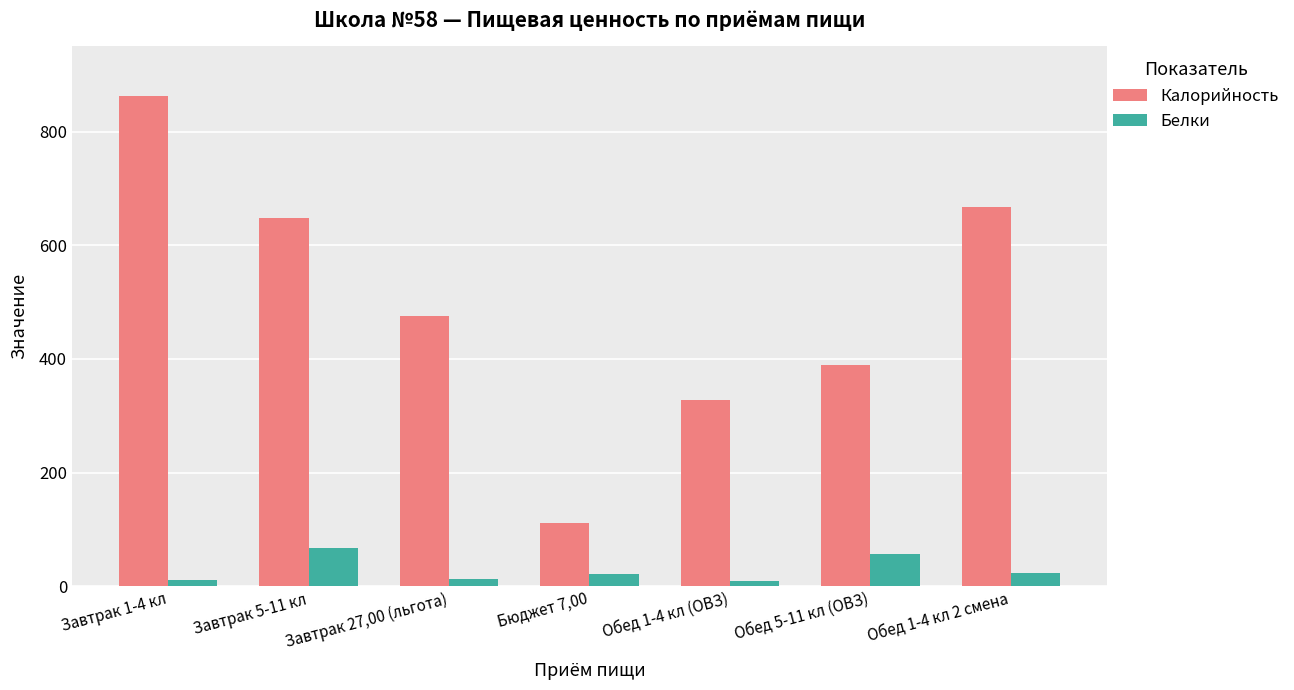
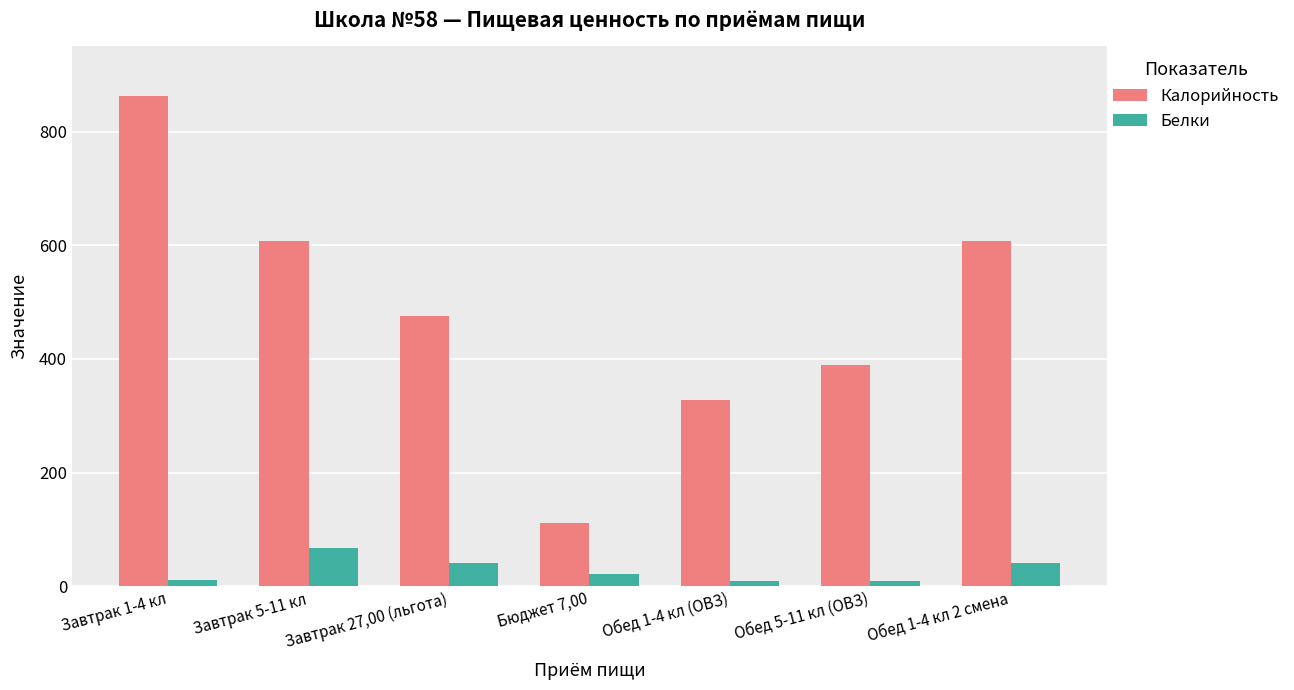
Калорийность, Завтрак 5-11 кл: 650 -> 610
Белки, Завтрак 27,00 (льгота): 10 -> 40
Белки, Обед 5-11 кл (ОВЗ): 60 -> 10
Калорийность, Обед 1-4 кл 2 смена: 670 -> 610
Белки, Обед 1-4 кл 2 смена: 20 -> 40
